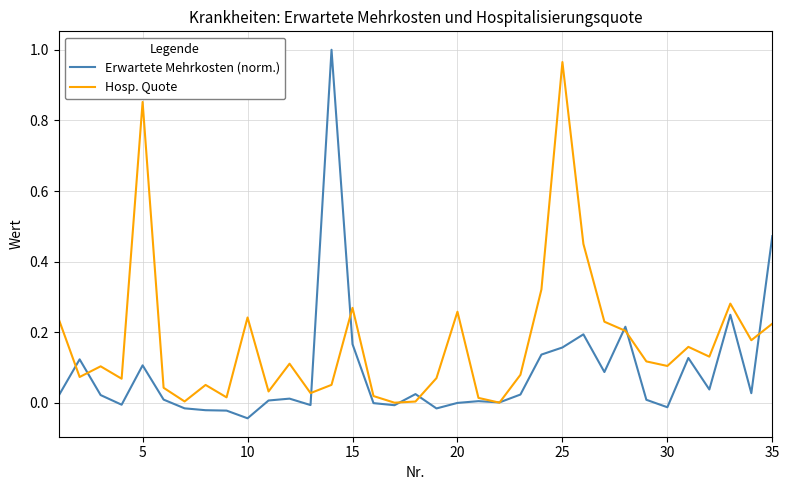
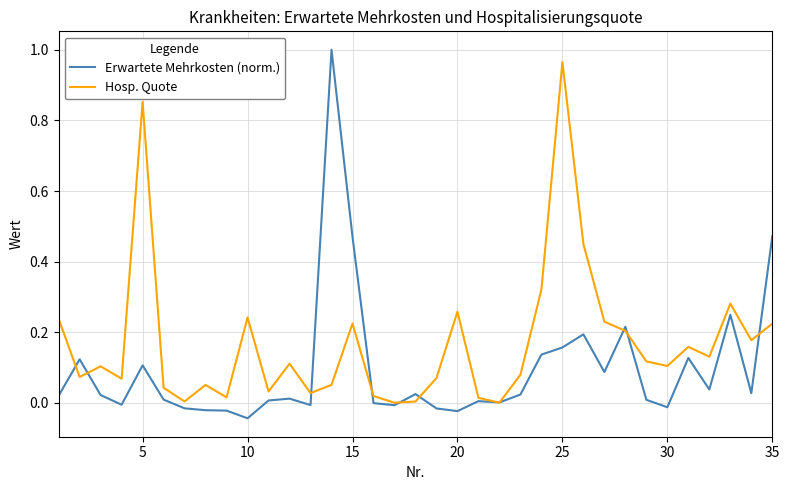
Erwartete Mehrkosten (norm.), 15: 0.17 -> 0.47
Hosp. Quote, 15: 0.27 -> 0.22
Erwartete Mehrkosten (norm.), 20: 0.00 -> -0.02
